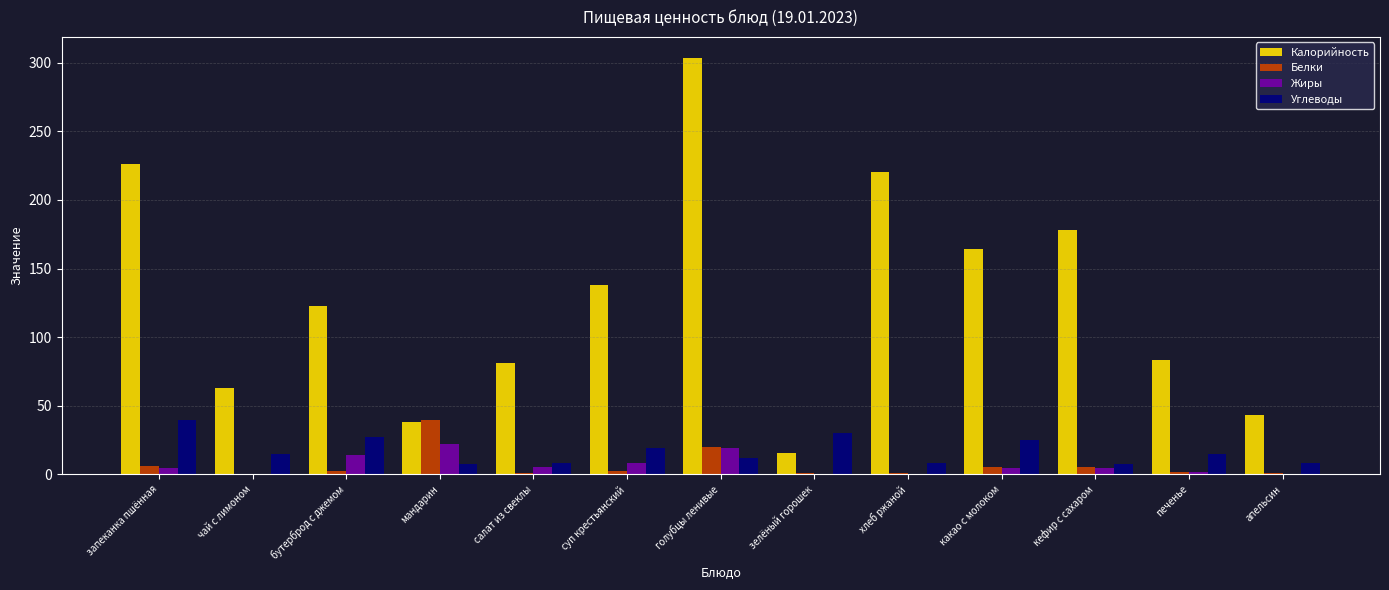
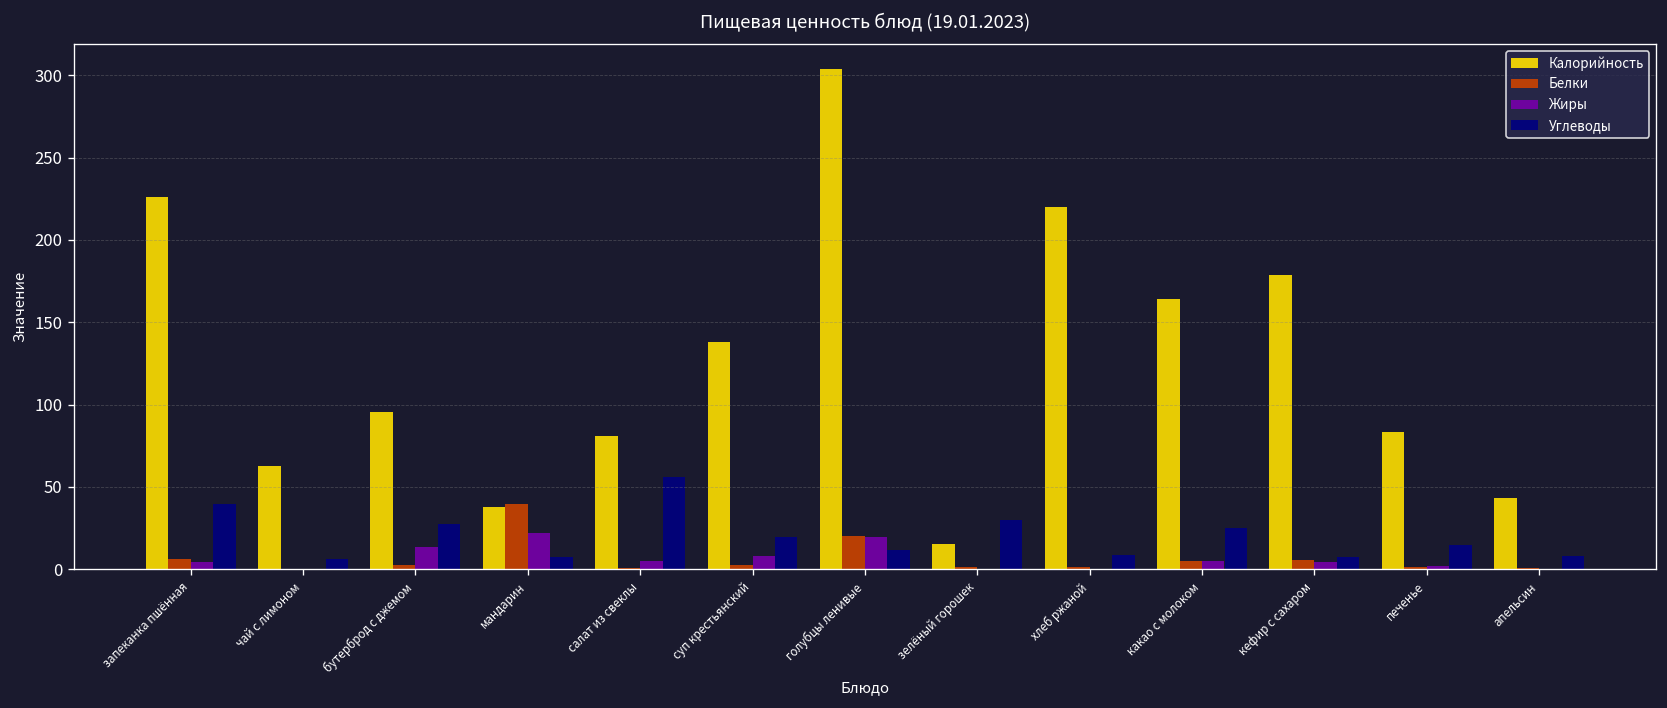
Углеводы, чай с лимоном: 15 -> 7
Калорийность, бутерброд с джемом: 123 -> 95
Углеводы, салат из свеклы: 8 -> 56
